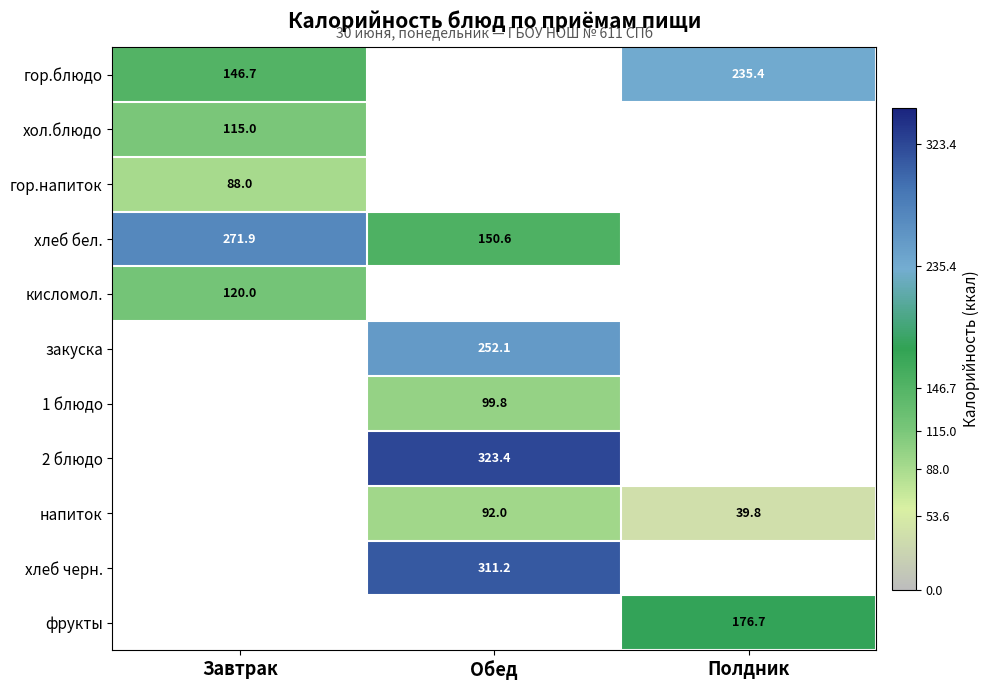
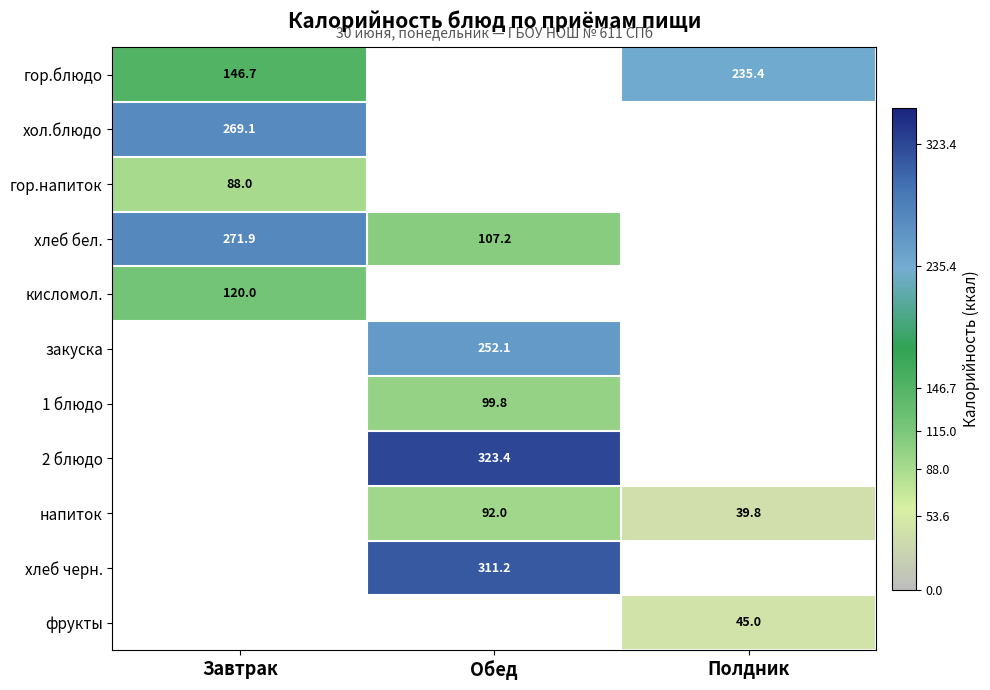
хол.блюдо, Завтрак: 115.0 -> 269.1
хлеб бел., Обед: 150.6 -> 107.2
фрукты, Полдник: 176.7 -> 45.0
